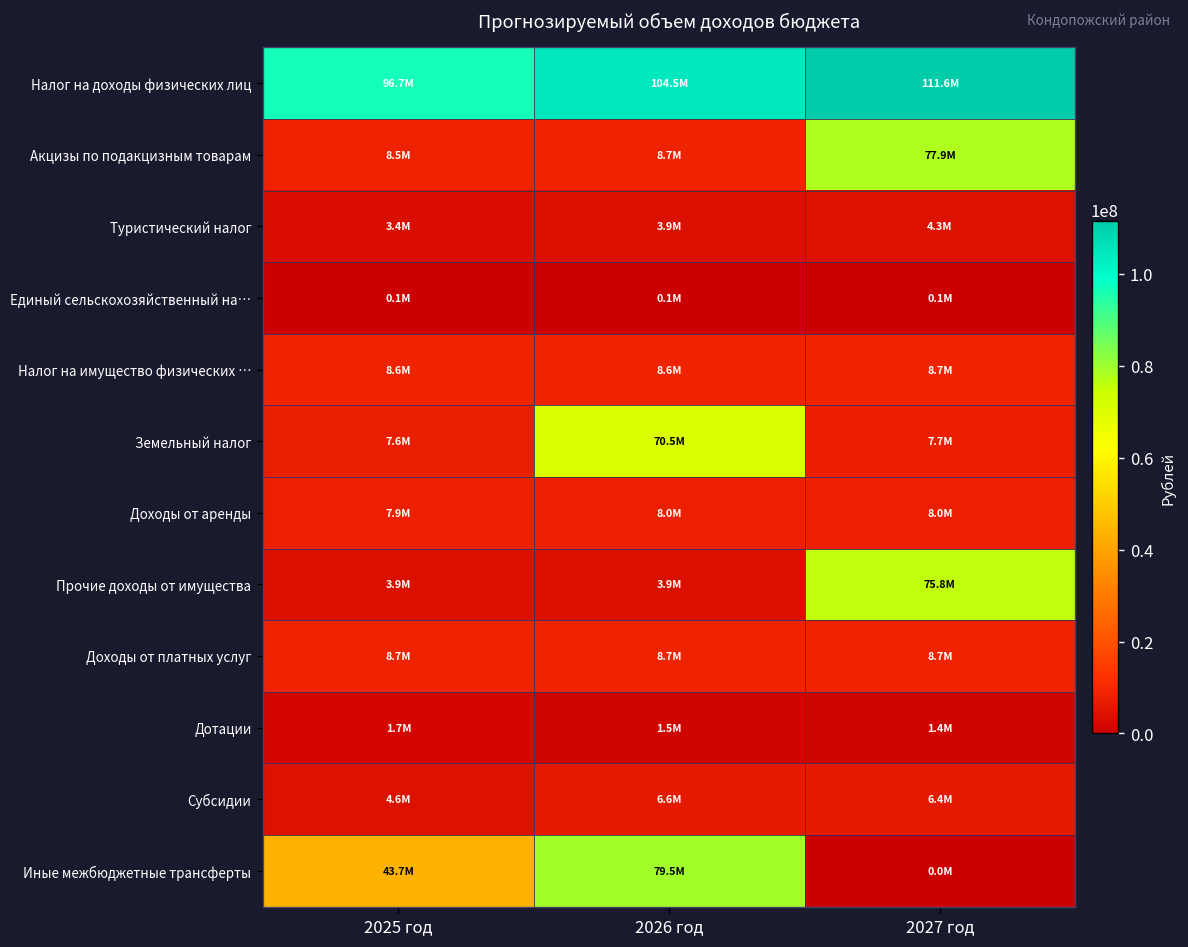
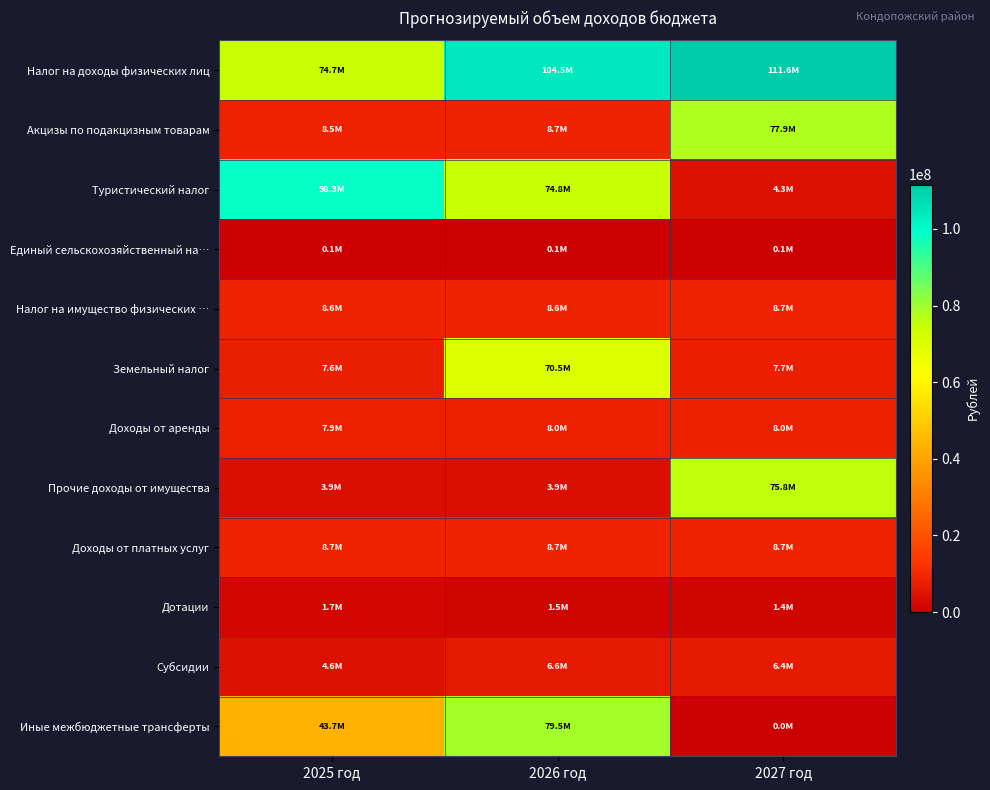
Налог на доходы физических лиц, 2025 год: 96.7M -> 74.7M
Туристический налог, 2025 год: 3.4M -> 98.3M
Туристический налог, 2026 год: 3.9M -> 74.8M
